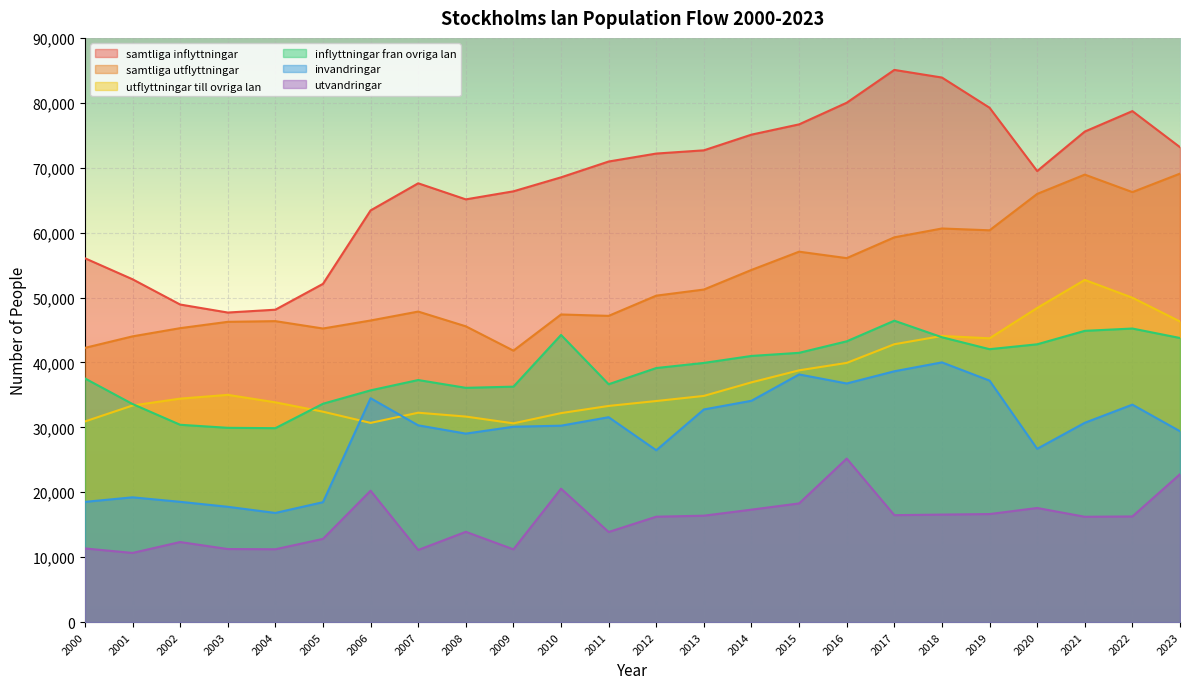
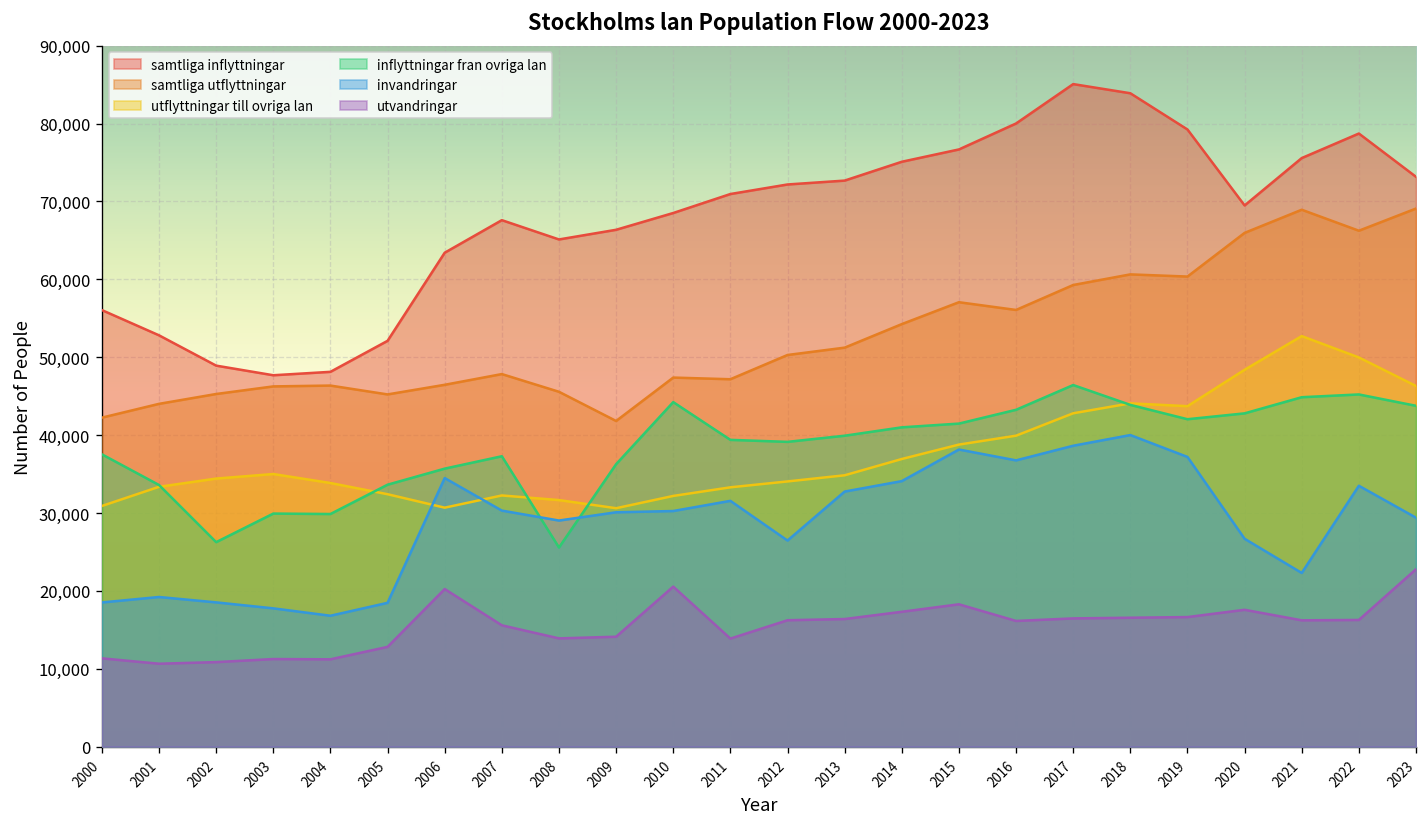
inflyttningar fran ovriga lan, 2002: 30,000 -> 26,000
utvandringar, 2002: 12,000 -> 11,000
utvandringar, 2007: 11,000 -> 16,000
inflyttningar fran ovriga lan, 2008: 36,000 -> 26,000
utvandringar, 2009: 11,000 -> 14,000
inflyttningar fran ovriga lan, 2011: 37,000 -> 39,000
utvandringar, 2016: 25,000 -> 16,000
invandringar, 2021: 31,000 -> 22,000
